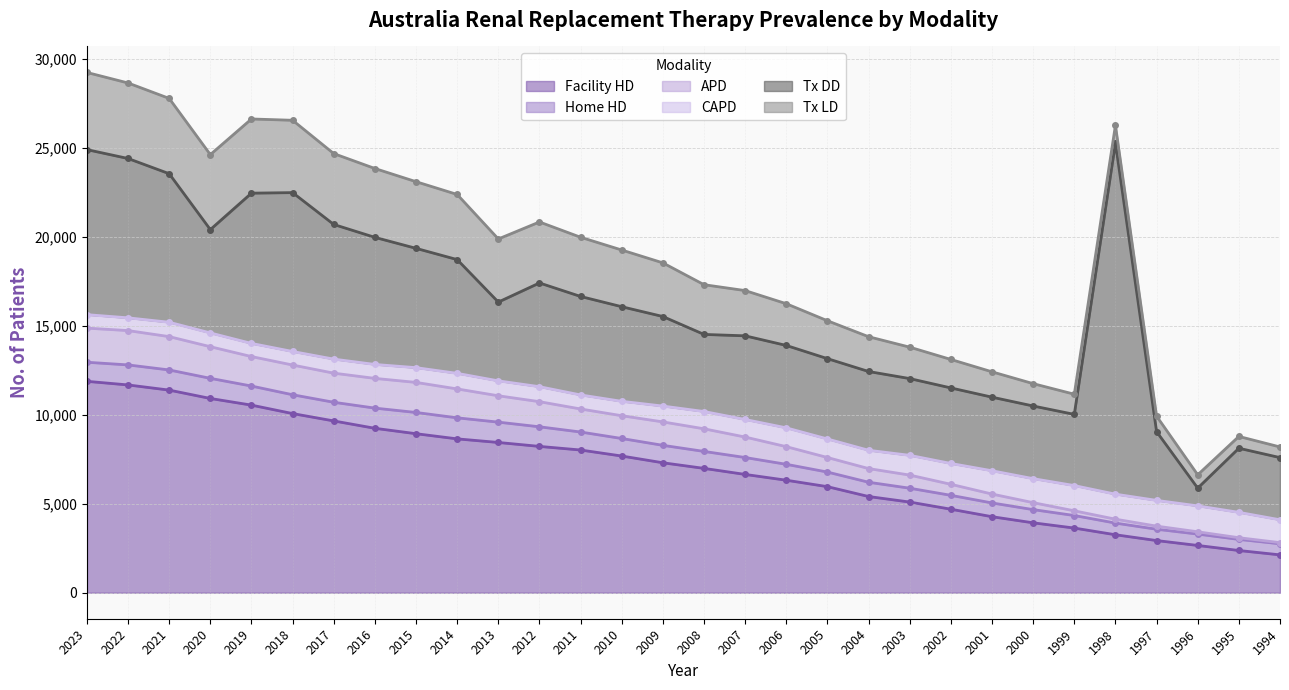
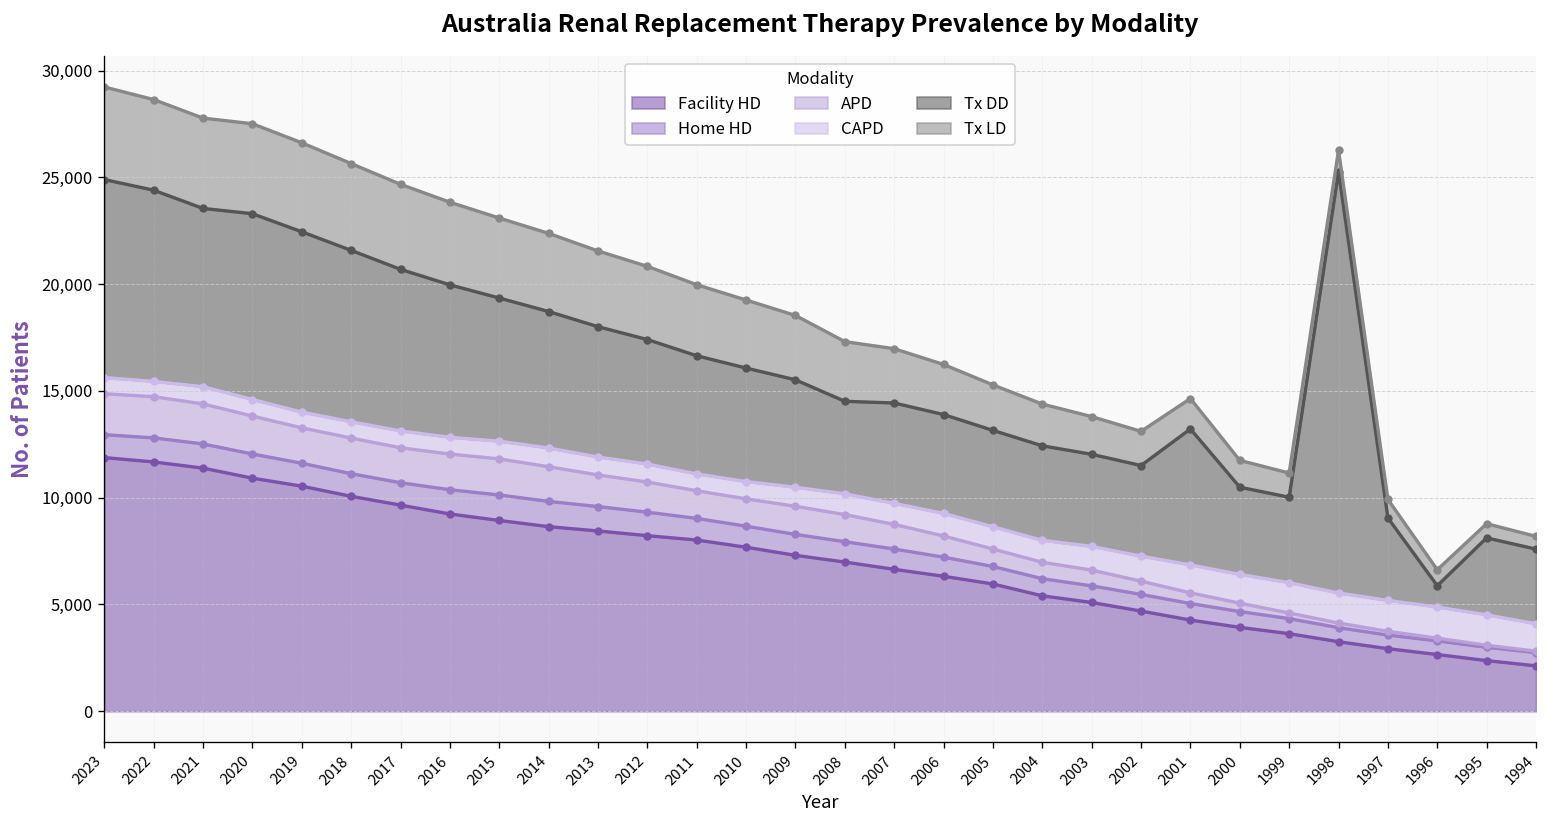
Tx DD, 2020: 5,800 -> 8,700
Tx DD, 2018: 8,900 -> 8,000
Tx DD, 2013: 4,400 -> 6,100
Tx DD, 2001: 4,100 -> 6,400
